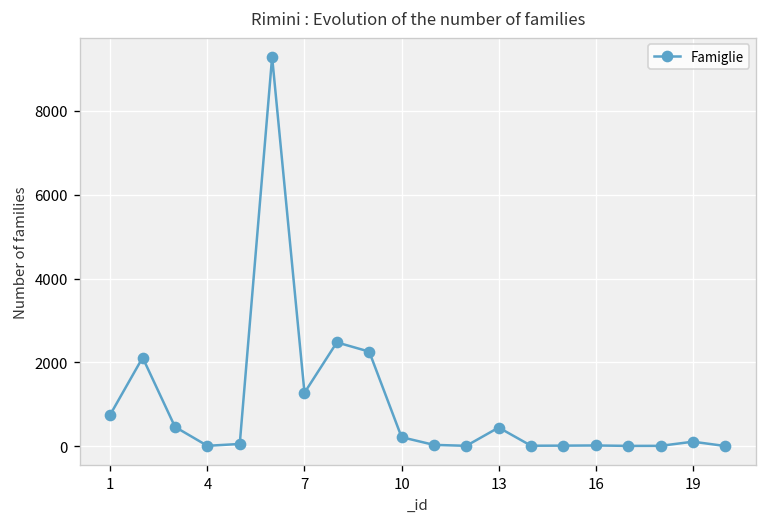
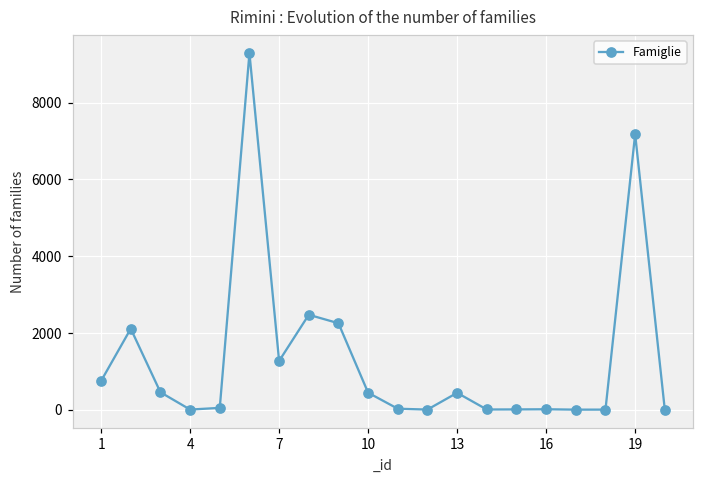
10: 200 -> 400
19: 100 -> 7200
